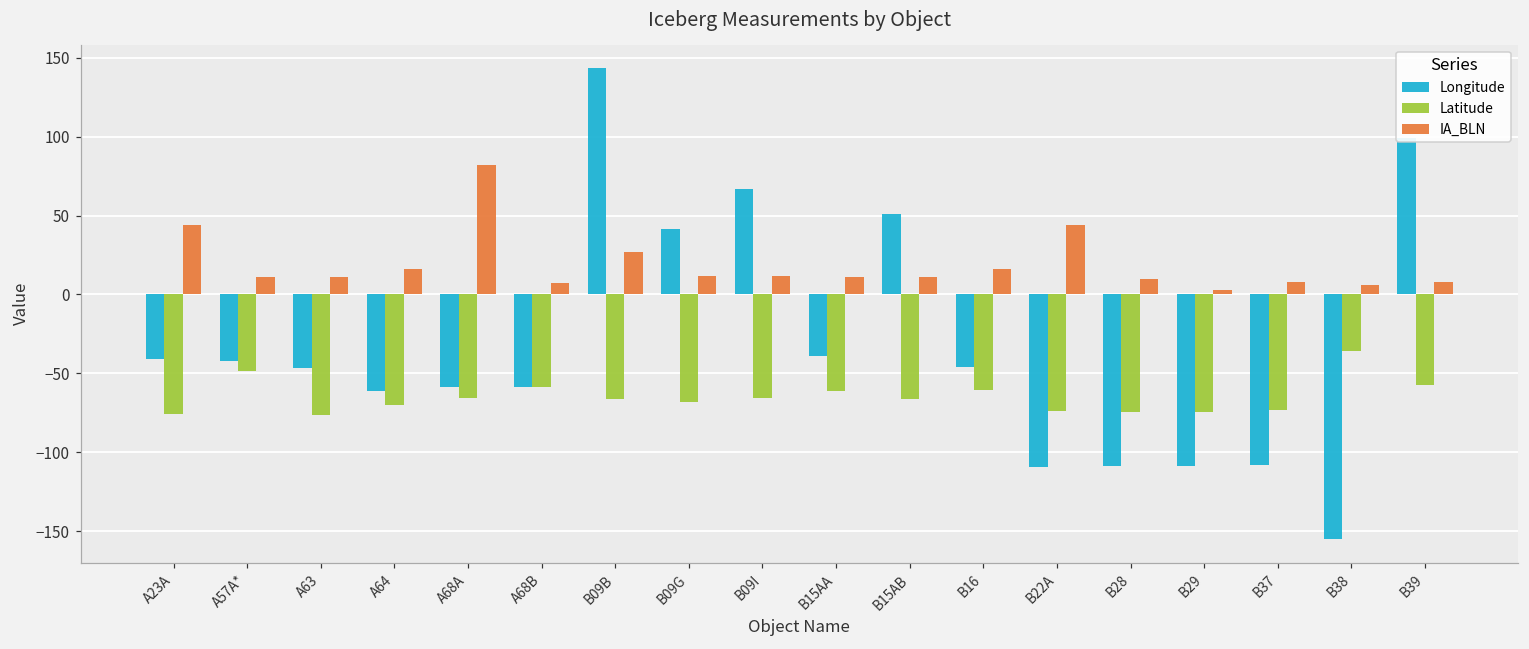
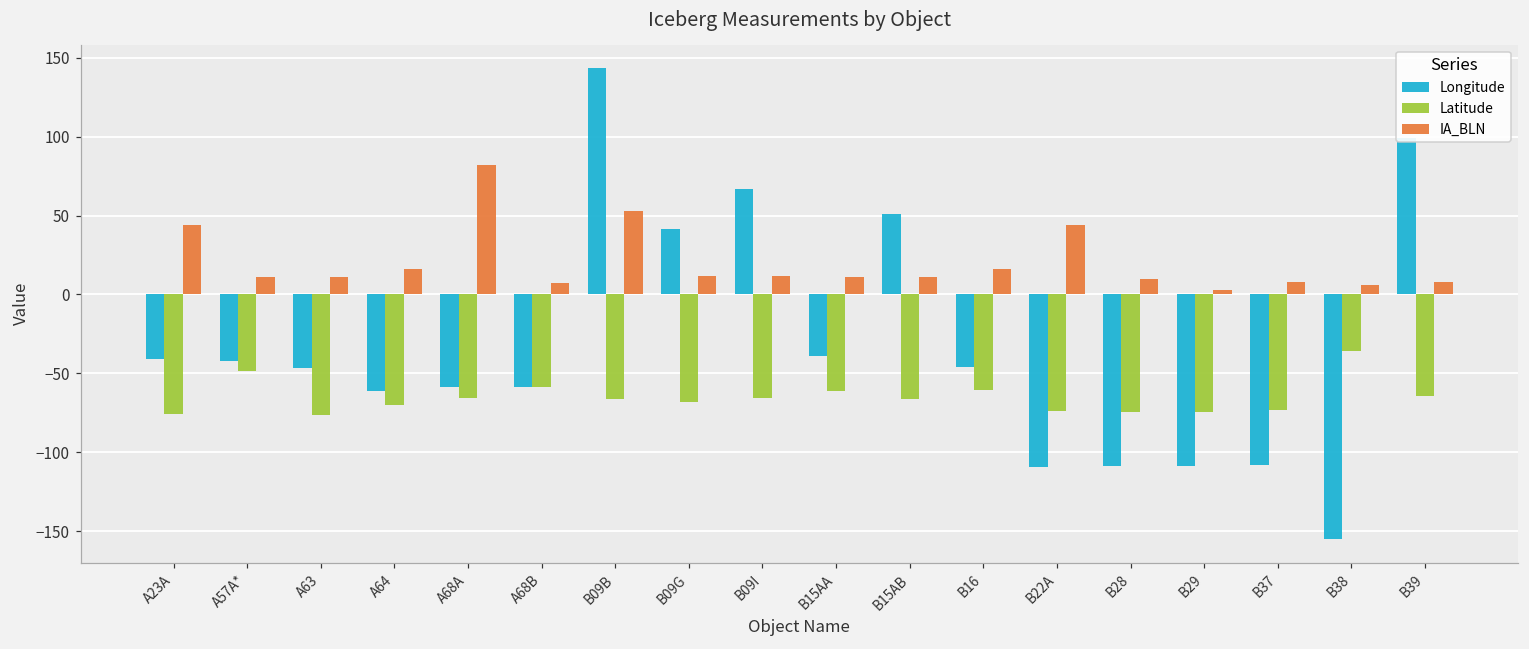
IA_BLN, B09B: 27 -> 53
Latitude, B39: -58 -> -64
